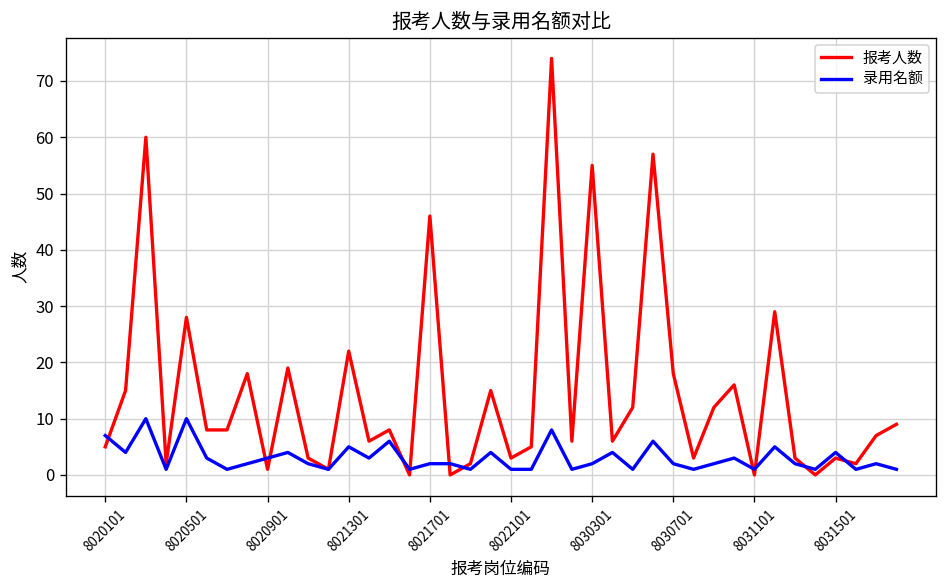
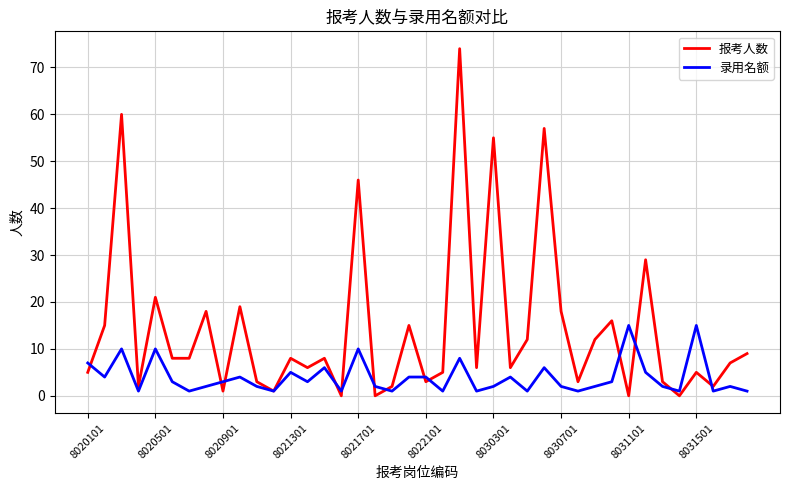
报考人数, 8020501: 28 -> 21
报考人数, 8021301: 22 -> 8
录用名额, 8021701: 2 -> 10
录用名额, 8022101: 1 -> 4
录用名额, 8031101: 1 -> 15
报考人数, 8031501: 3 -> 5
录用名额, 8031501: 4 -> 15
